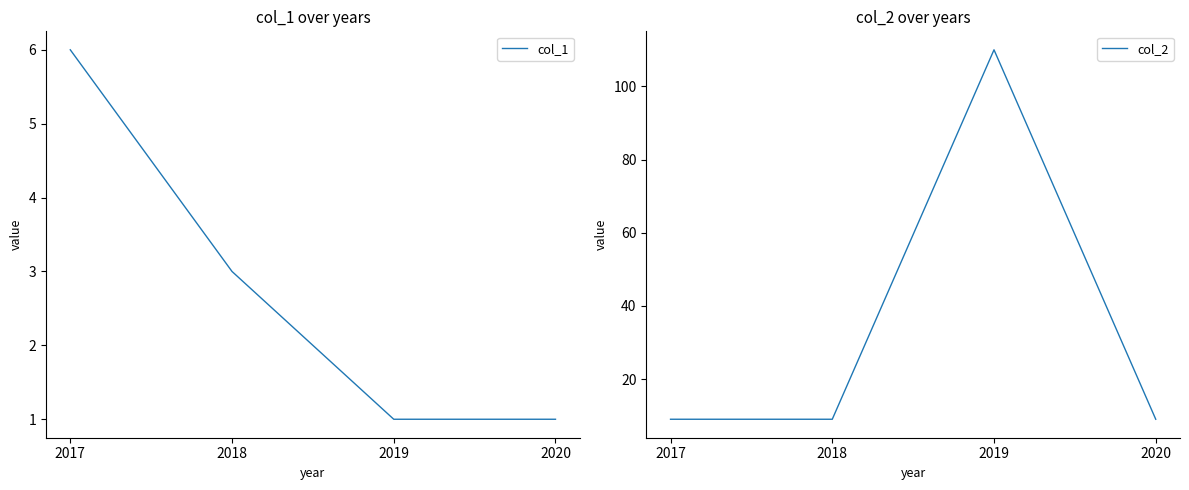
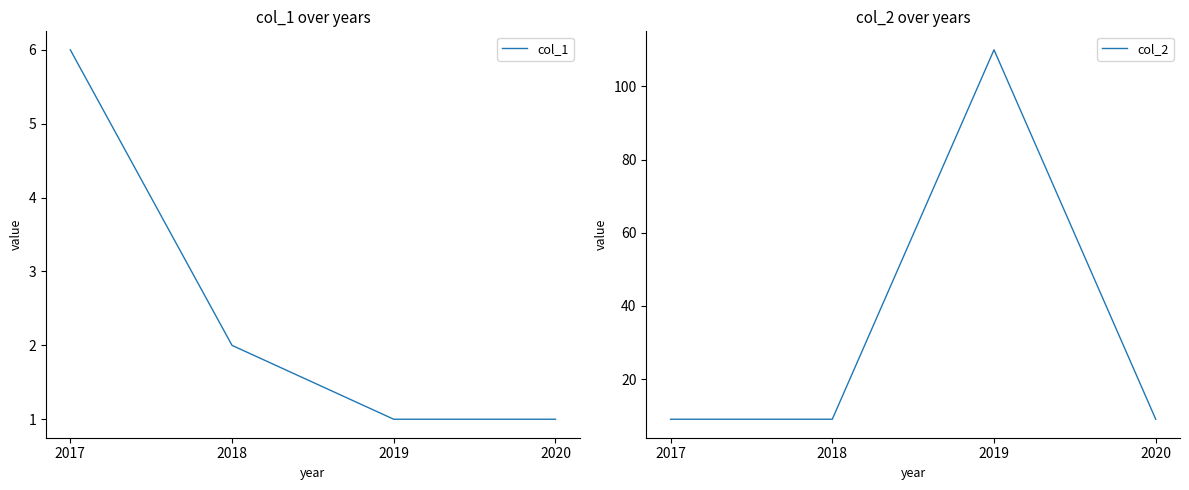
col_1 over years, 2018: 3 -> 2
